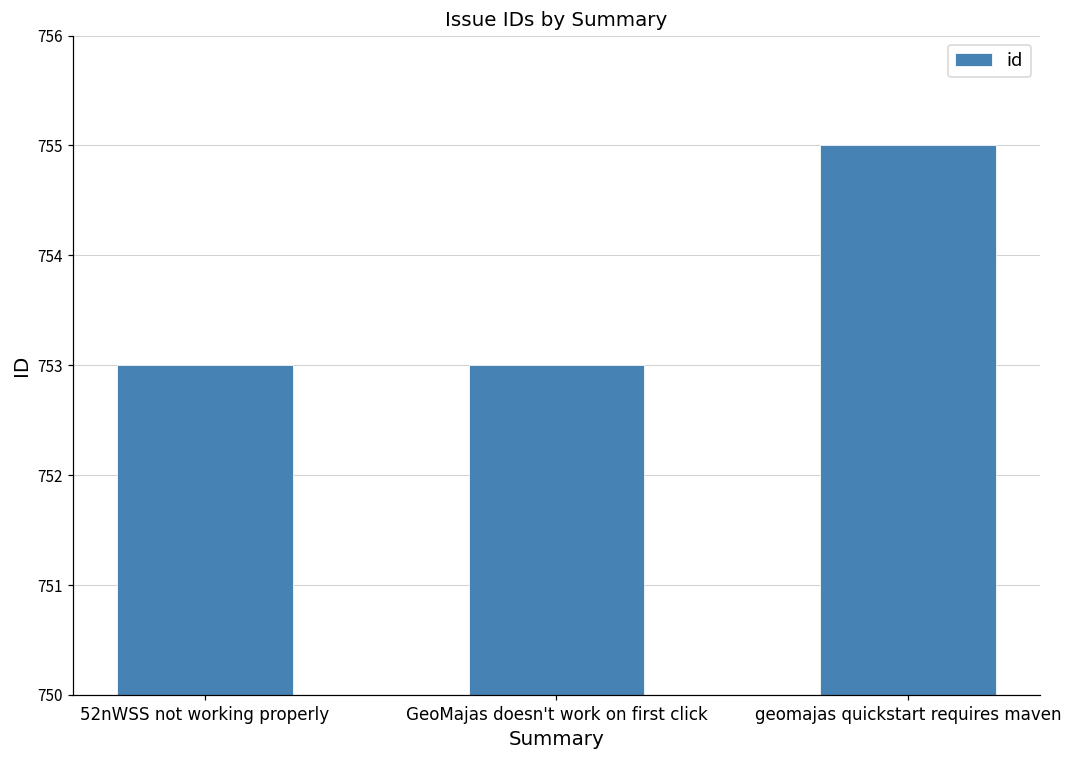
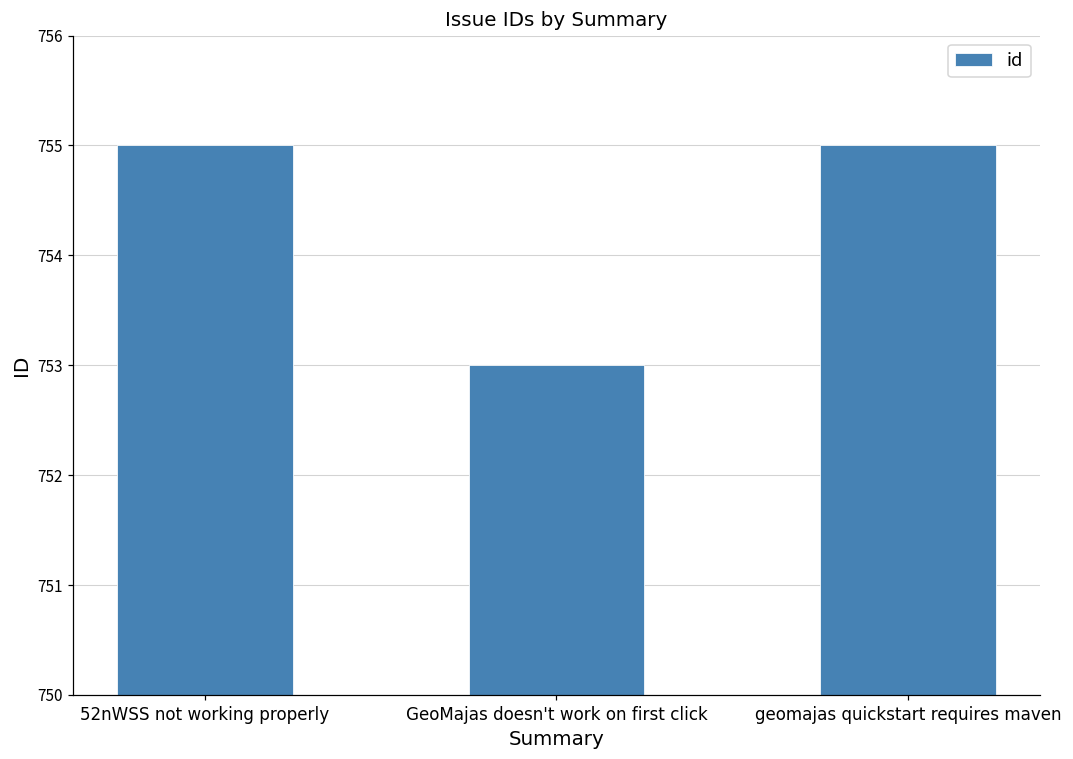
52nWSS not working properly: 753 -> 755
